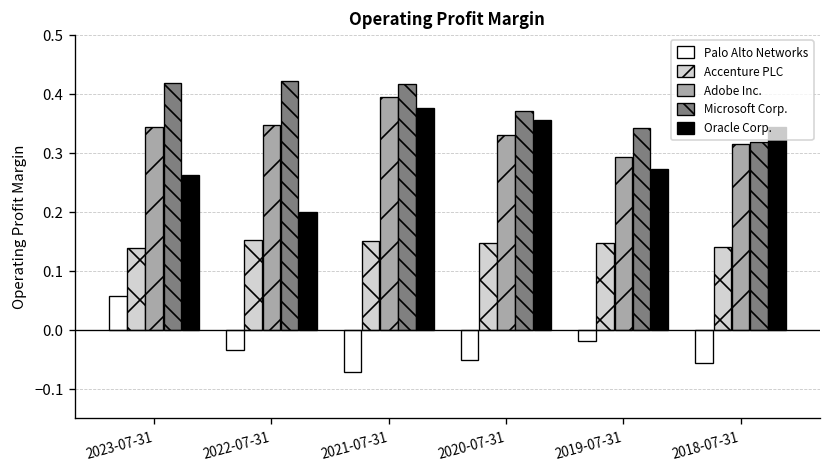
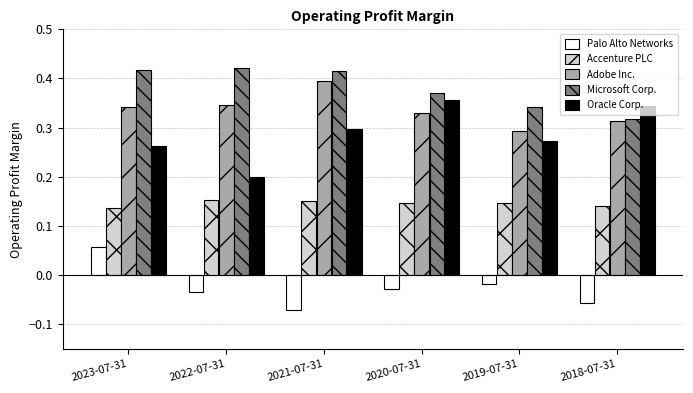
Oracle Corp., 2021-07-31: 0.38 -> 0.30
Palo Alto Networks, 2020-07-31: -0.05 -> -0.03
